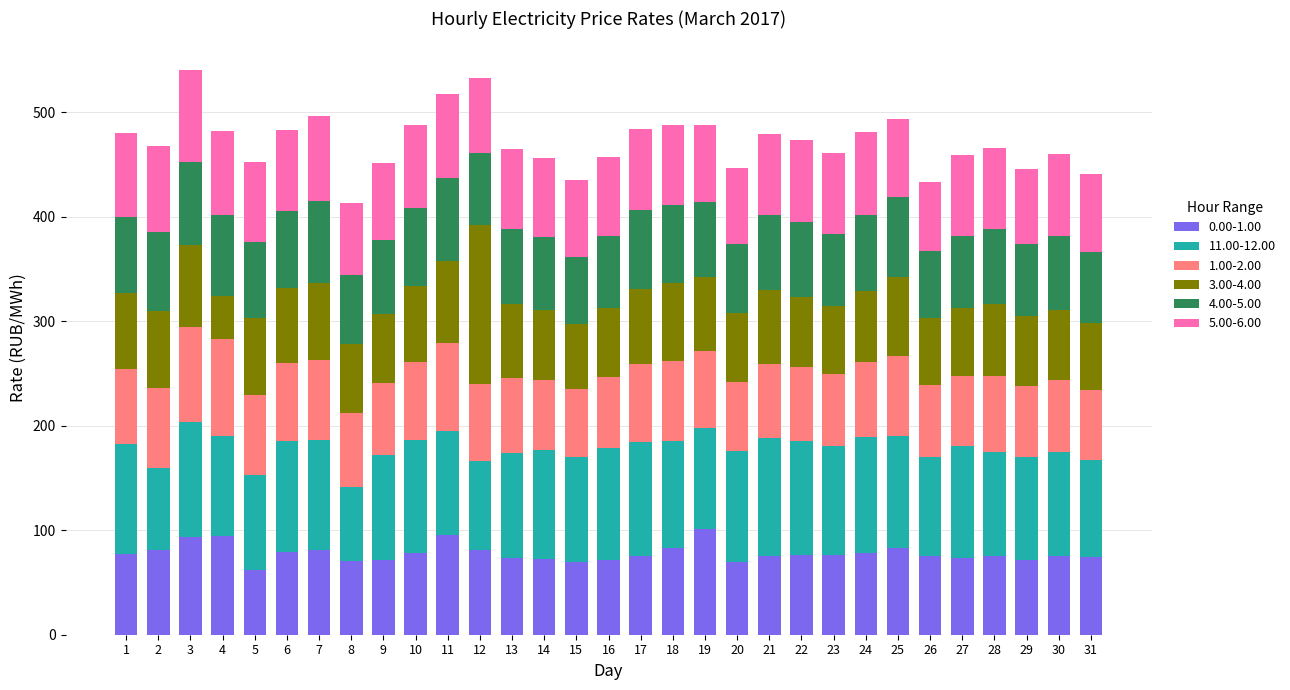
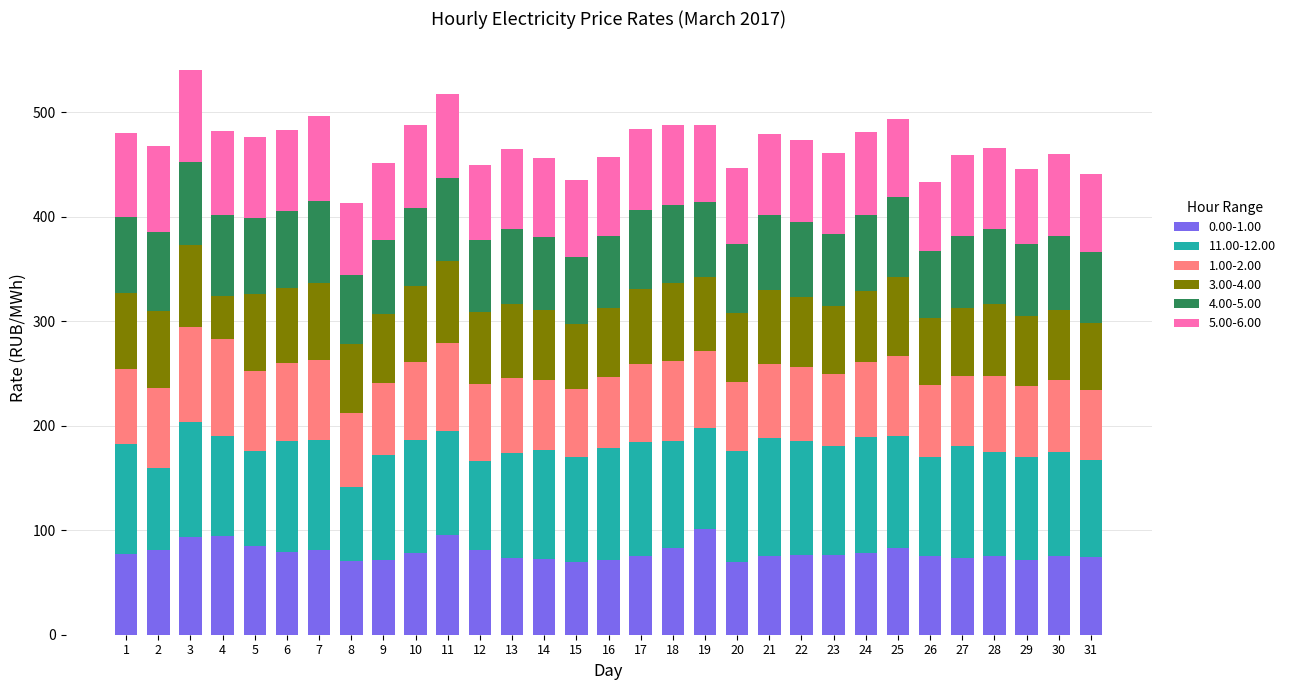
0.00-1.00, 5: 62 -> 85
3.00-4.00, 12: 151 -> 68
